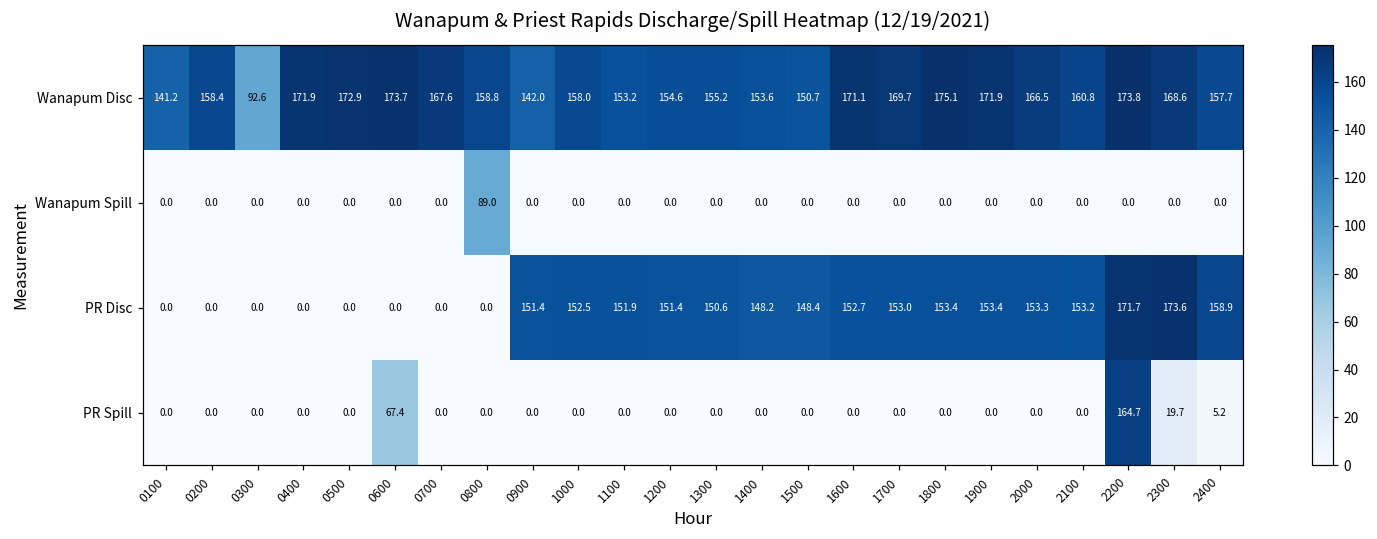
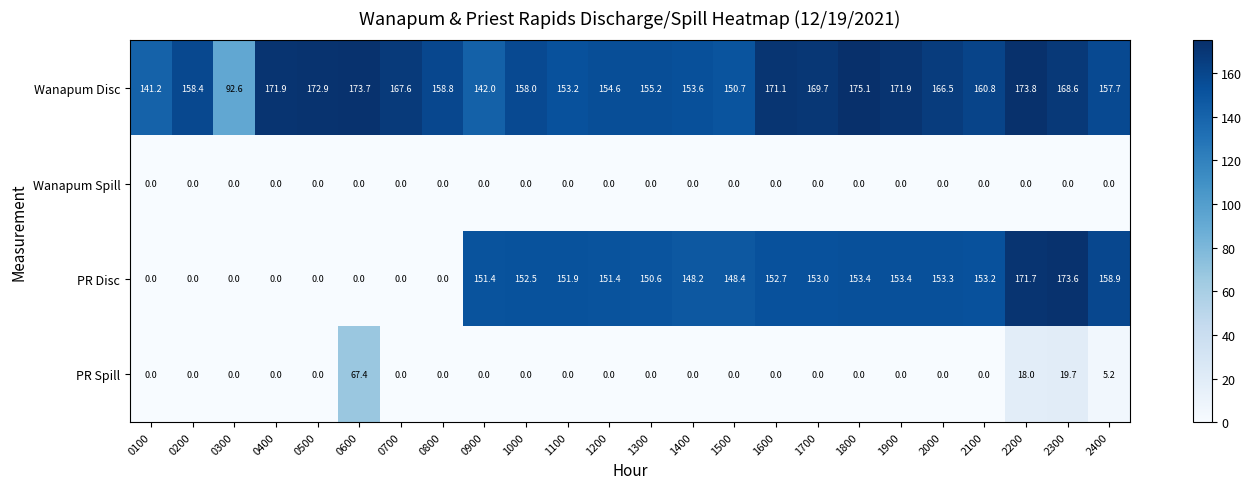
Wanapum Spill, 0800: 89.0 -> 0.0
PR Spill, 2200: 164.7 -> 18.0
